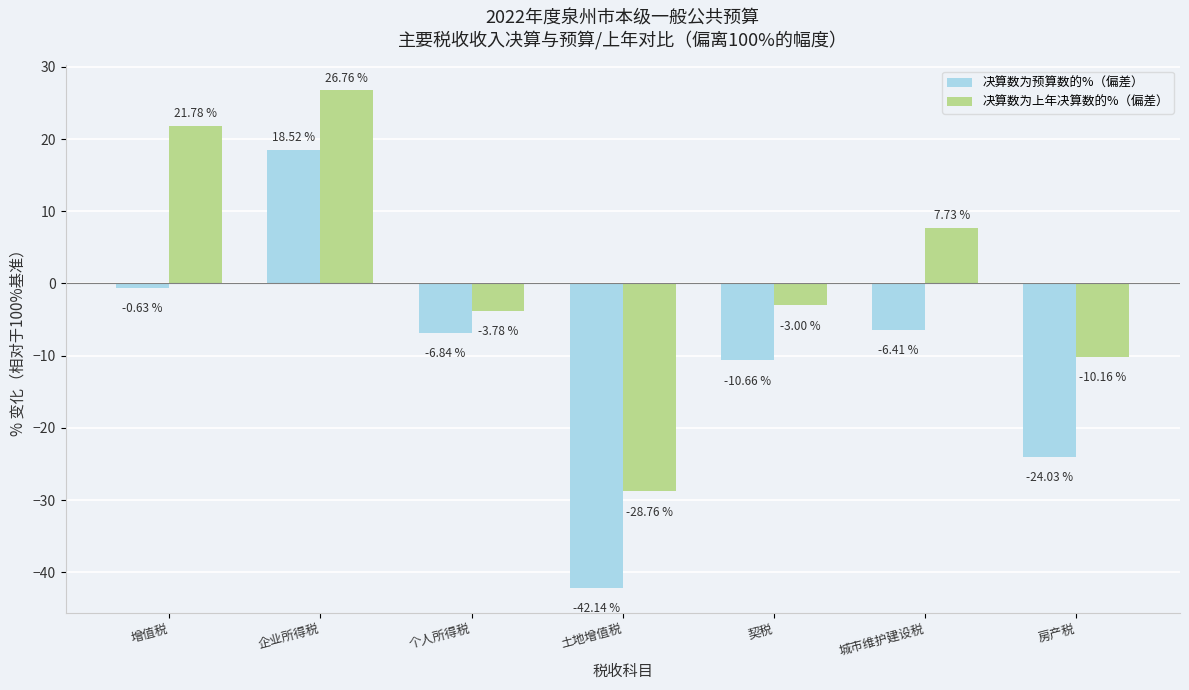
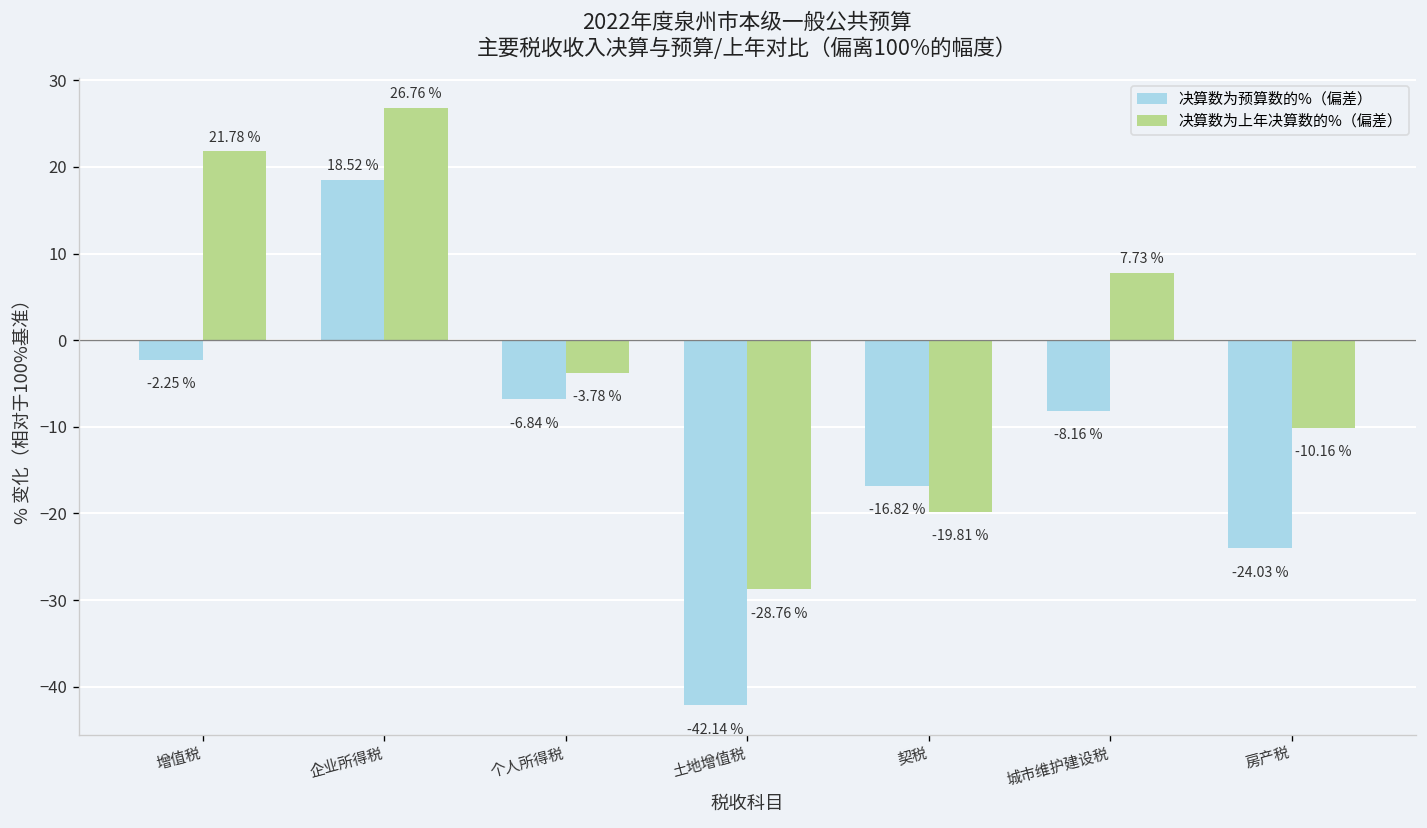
决算数为预算数的%（偏差）, 增值税: -0.63 % -> -2.25 %
决算数为预算数的%（偏差）, 契税: -10.66 % -> -16.82 %
决算数为上年决算数的%（偏差）, 契税: -3.00 % -> -19.81 %
决算数为预算数的%（偏差）, 城市维护建设税: -6.41 % -> -8.16 %
